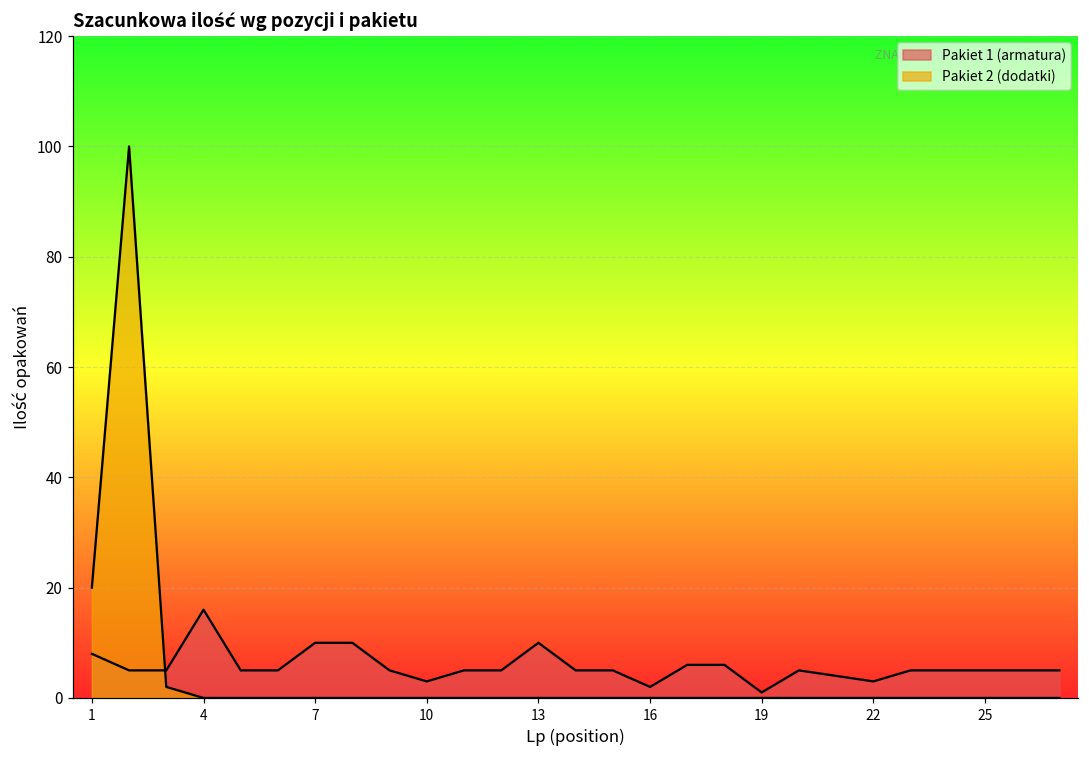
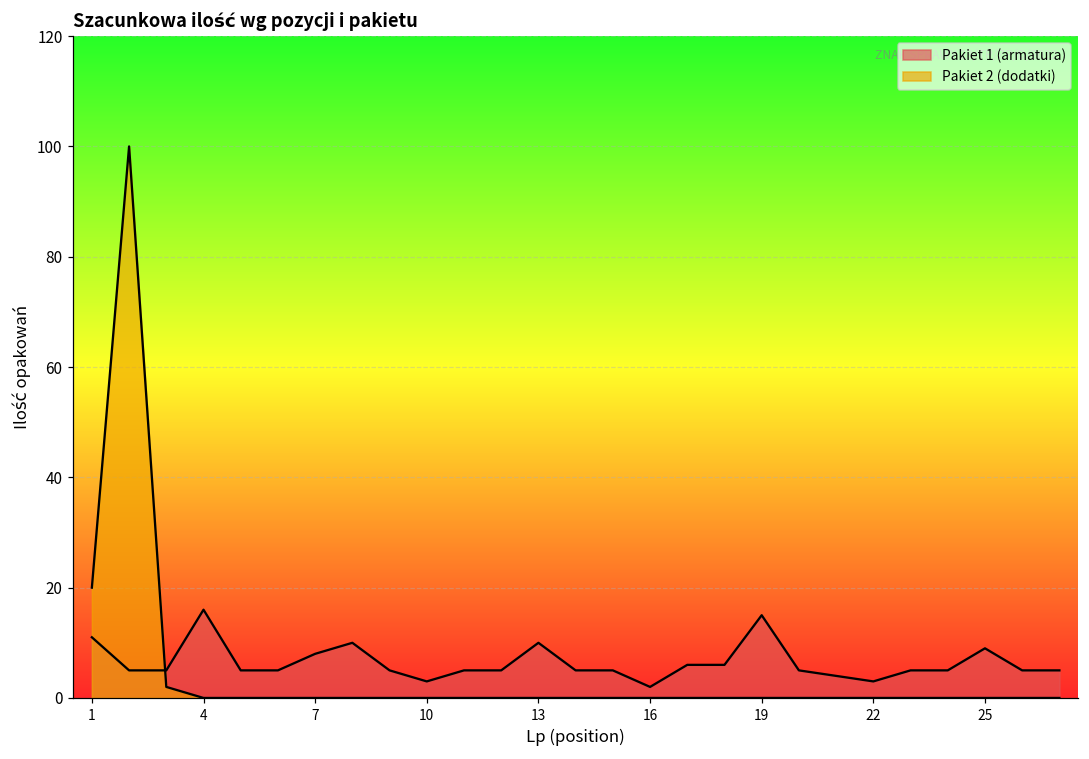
Pakiet 1 (armatura), 1: 8 -> 11
Pakiet 1 (armatura), 7: 10 -> 8
Pakiet 1 (armatura), 19: 1 -> 15
Pakiet 1 (armatura), 25: 5 -> 9
